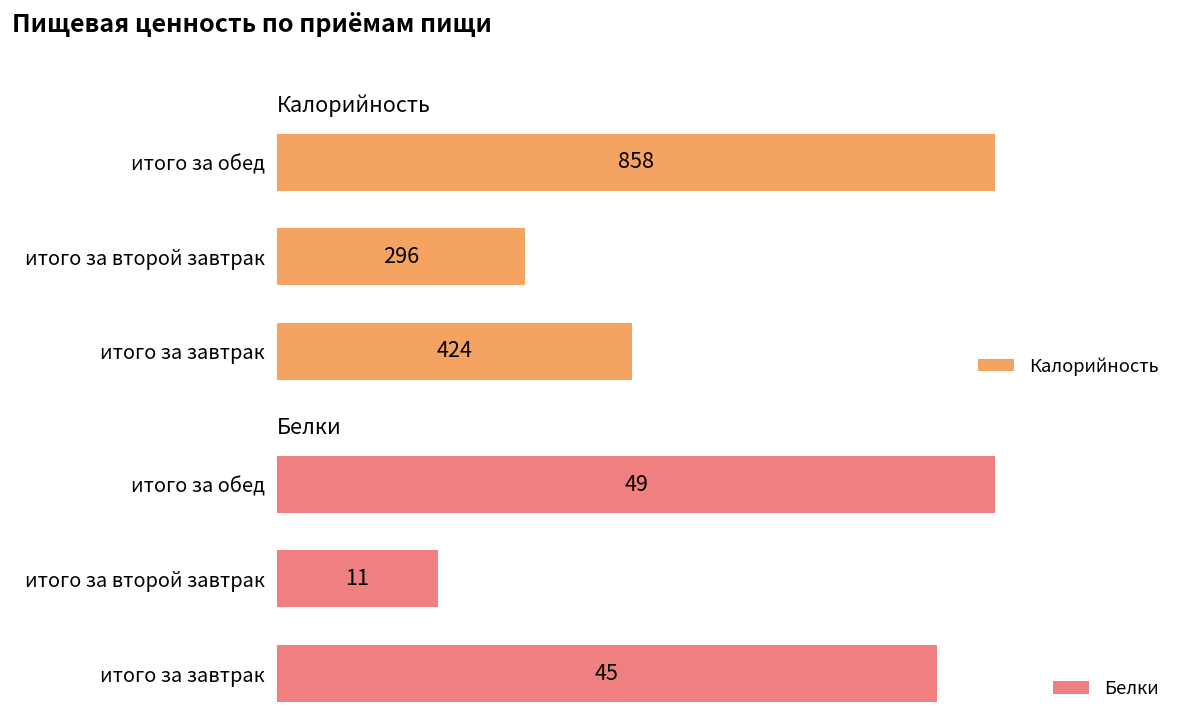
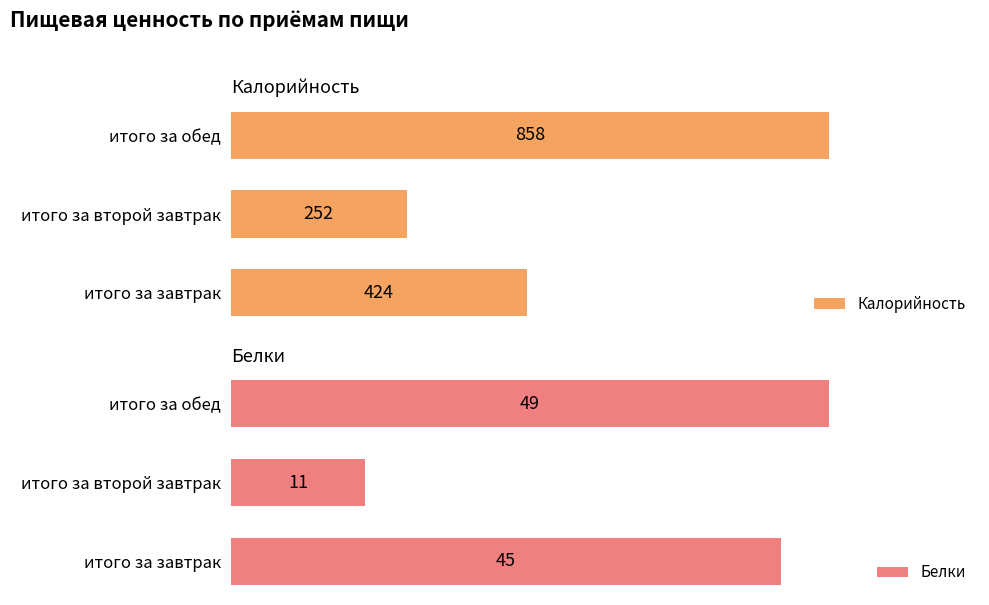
Калорийность, итого за второй завтрак: 296 -> 252
